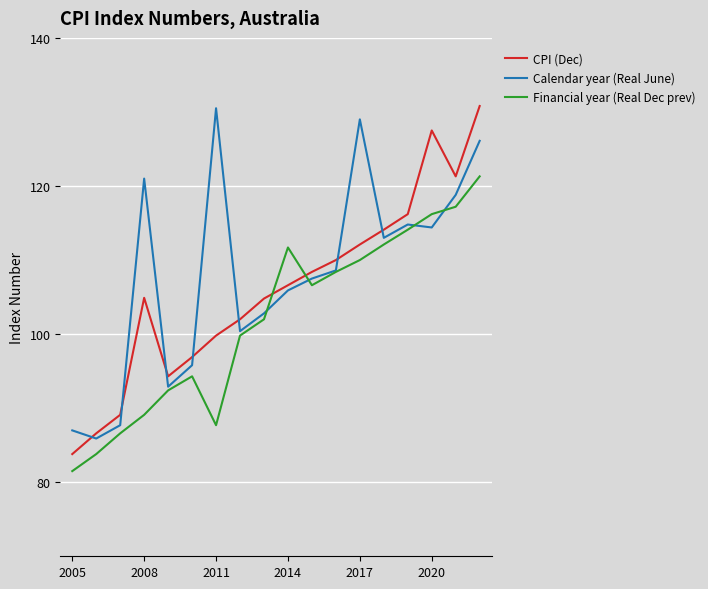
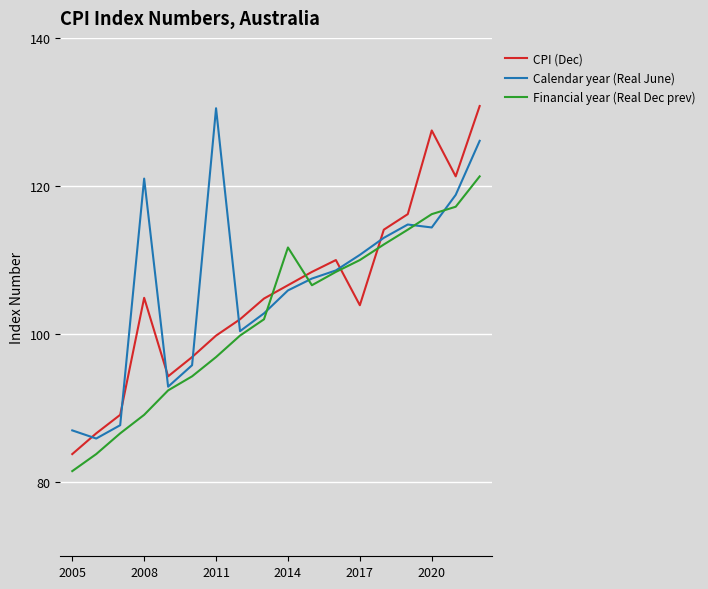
Financial year (Real Dec prev), 2011: 88 -> 97
CPI (Dec), 2017: 112 -> 104
Calendar year (Real June), 2017: 129 -> 111
